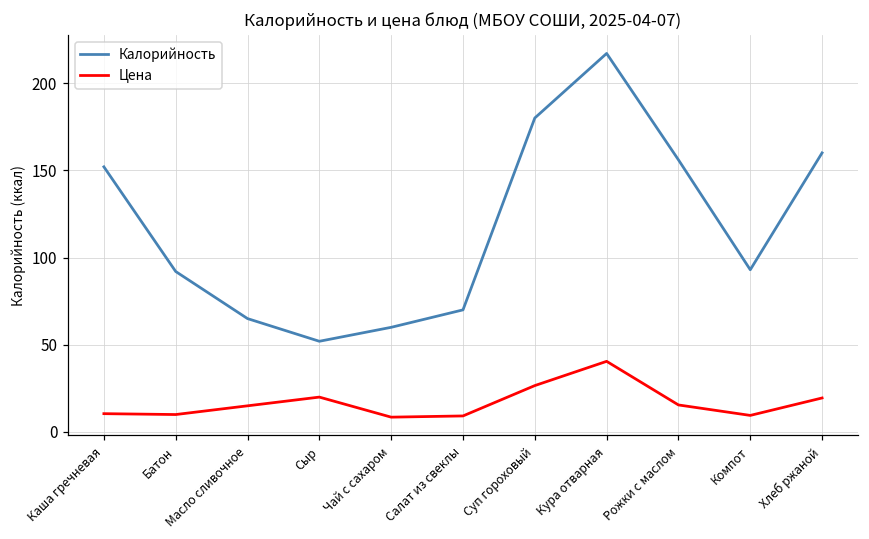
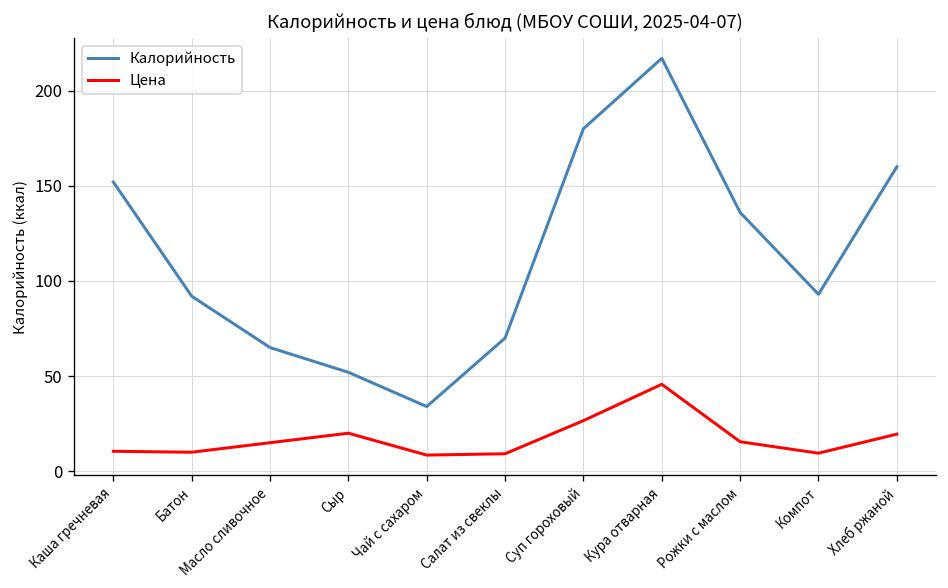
Калорийность, Чай с сахаром: 60 -> 34
Цена, Кура отварная: 41 -> 46
Калорийность, Рожки с маслом: 156 -> 136
